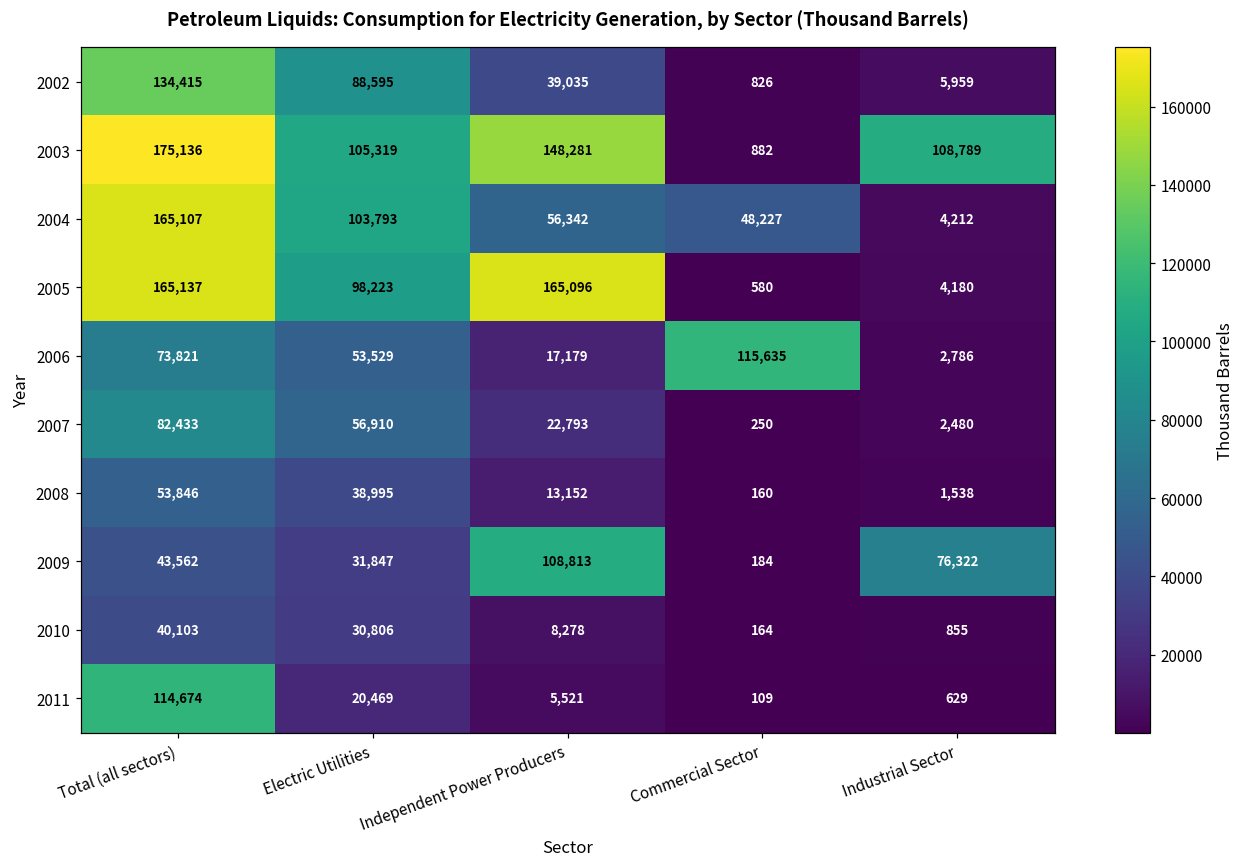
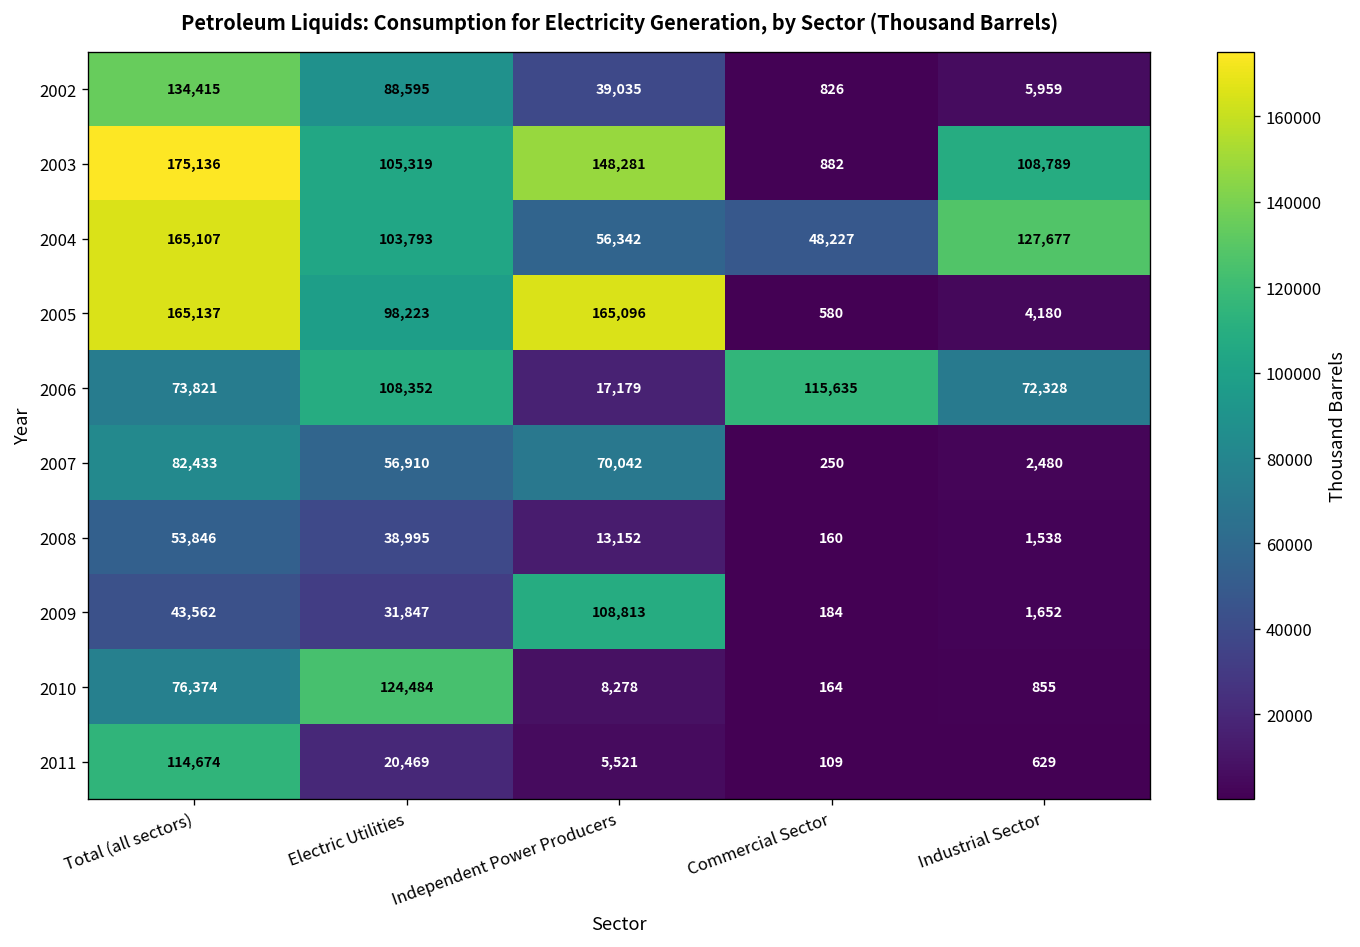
2004, Industrial Sector: 4,212 -> 127,677
2006, Electric Utilities: 53,529 -> 108,352
2006, Industrial Sector: 2,786 -> 72,328
2007, Independent Power Producers: 22,793 -> 70,042
2009, Industrial Sector: 76,322 -> 1,652
2010, Total (all sectors): 40,103 -> 76,374
2010, Electric Utilities: 30,806 -> 124,484
